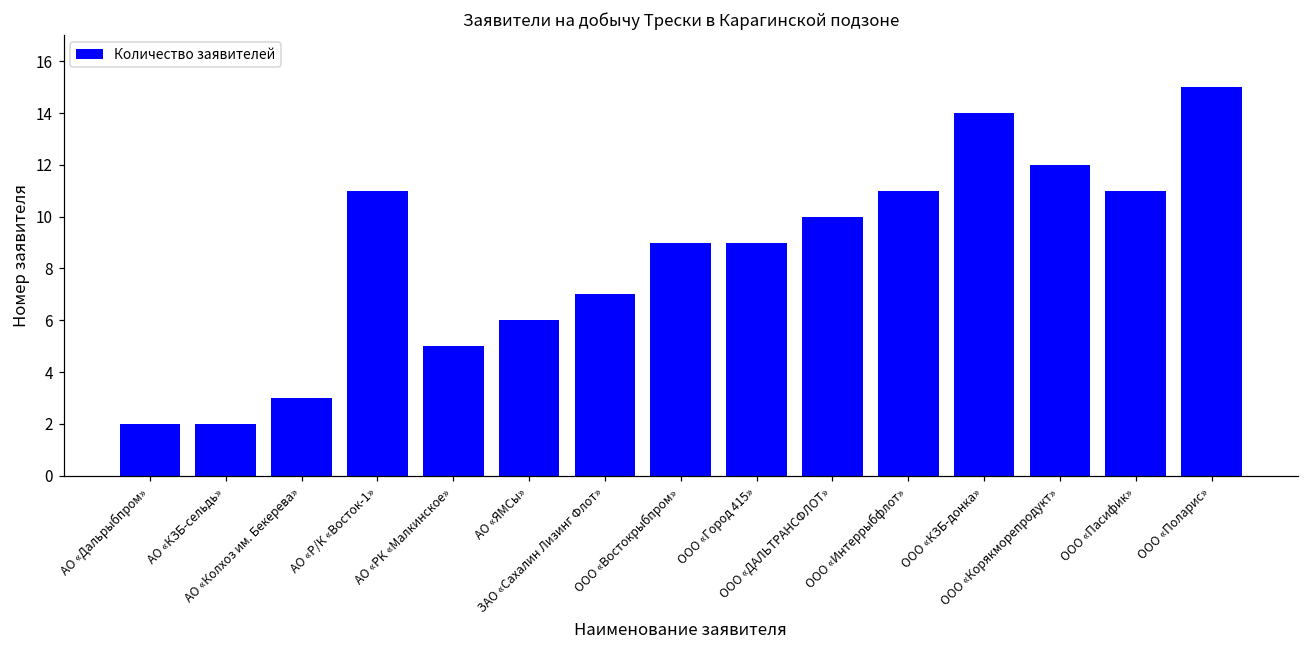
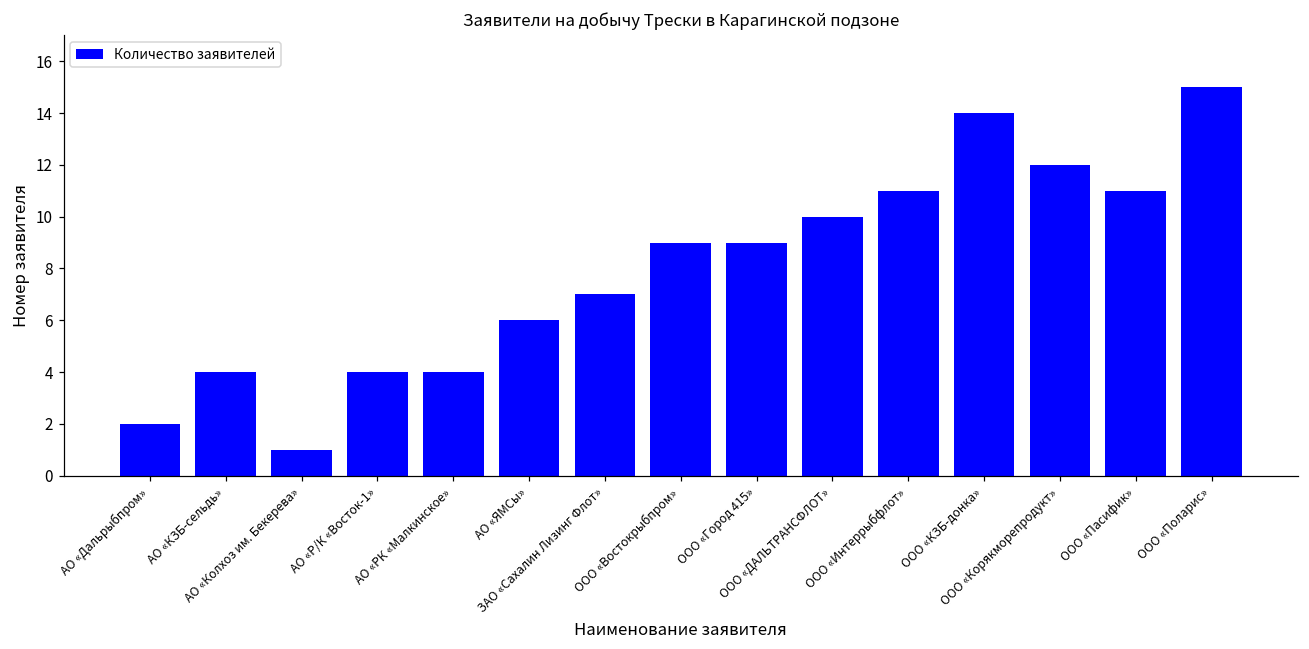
АО «КЗБ-сельдь»: 2 -> 4
АО «Колхоз им. Бекерева»: 3 -> 1
АО «Р/К «Восток-1»: 11 -> 4
АО «РК «Малкинское»: 5 -> 4
